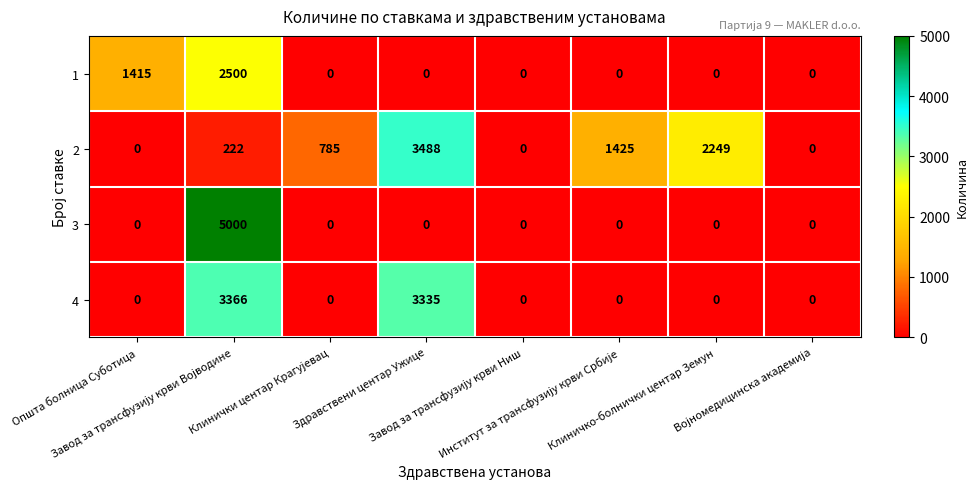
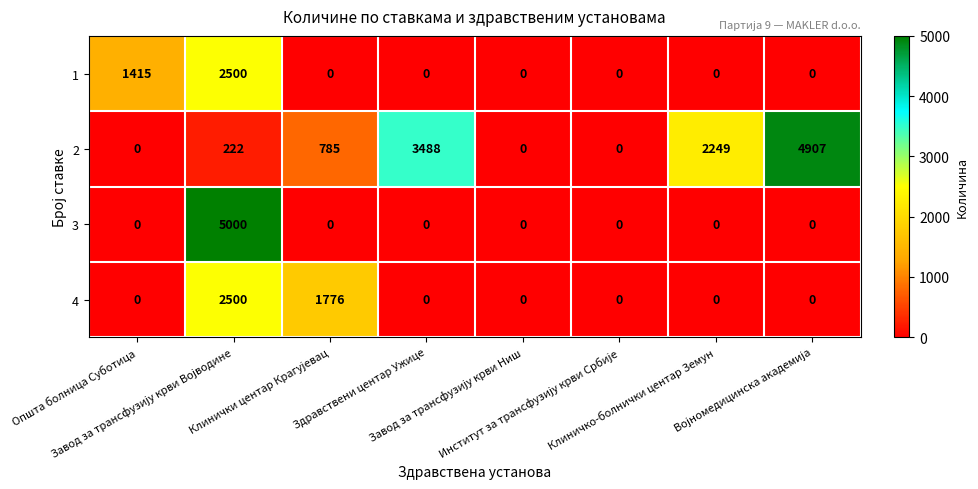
2, Институт за трансфузију крви Србије: 1425 -> 0
2, Војномедицинска академија: 0 -> 4907
4, Завод за трансфузију крви Војводине: 3366 -> 2500
4, Клинички центар Крагујевац: 0 -> 1776
4, Здравствени центар Ужице: 3335 -> 0
